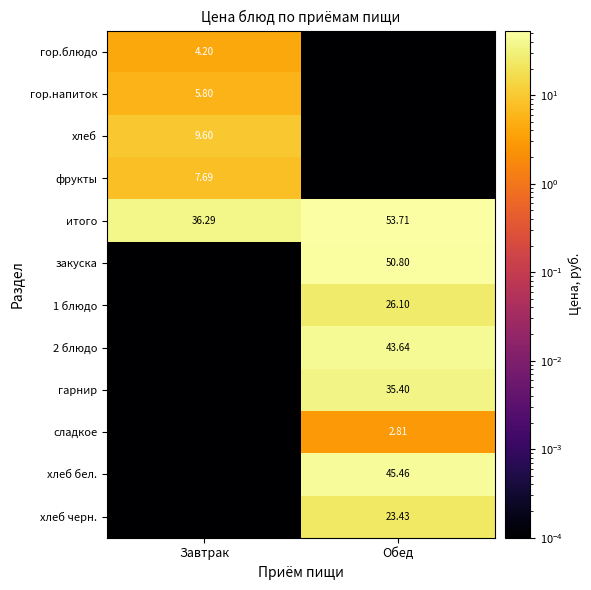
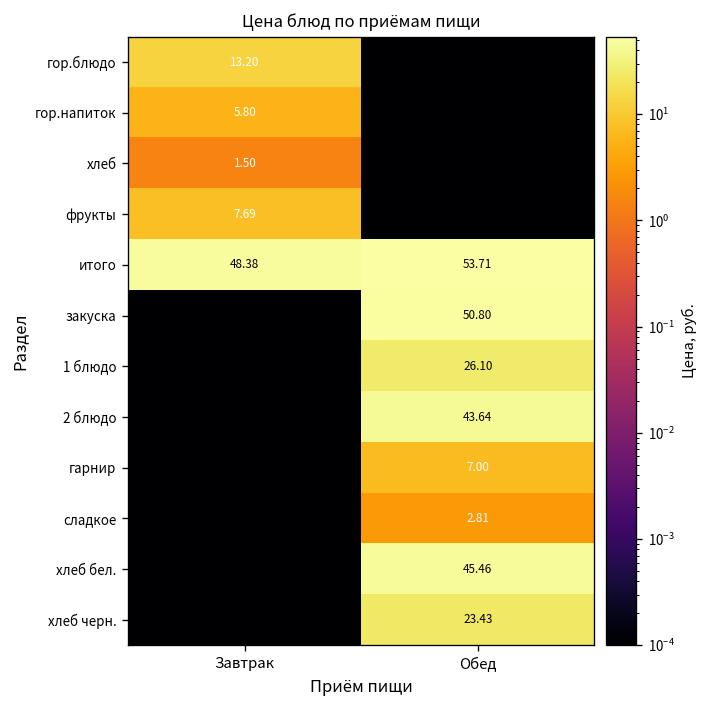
гор.блюдо, Завтрак: 4.20 -> 13.20
хлеб, Завтрак: 9.60 -> 1.50
итого, Завтрак: 36.29 -> 48.38
гарнир, Обед: 35.40 -> 7.00
